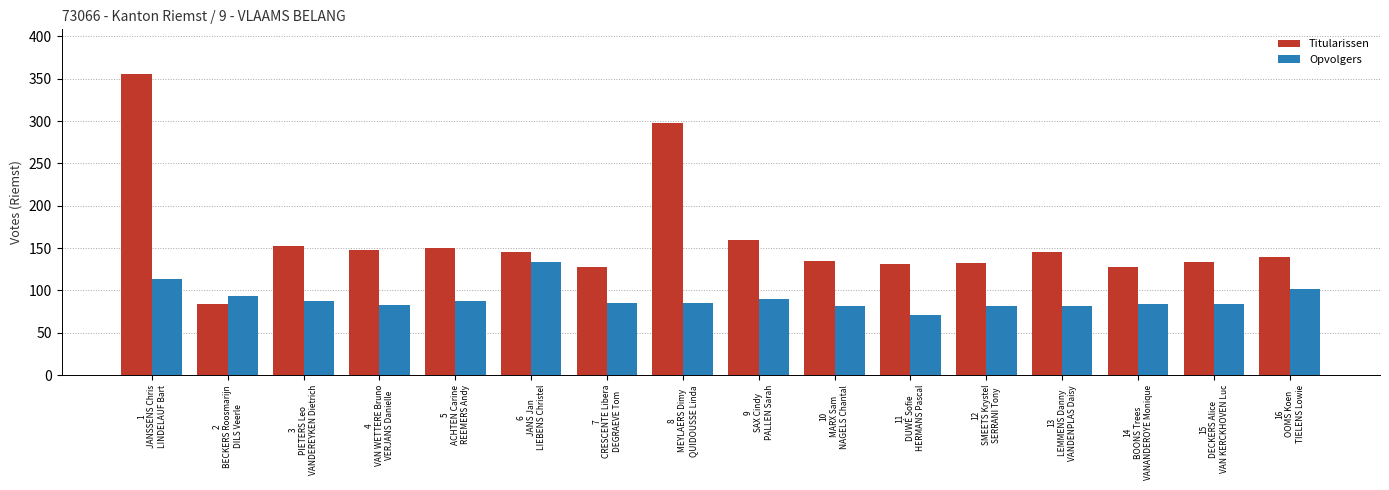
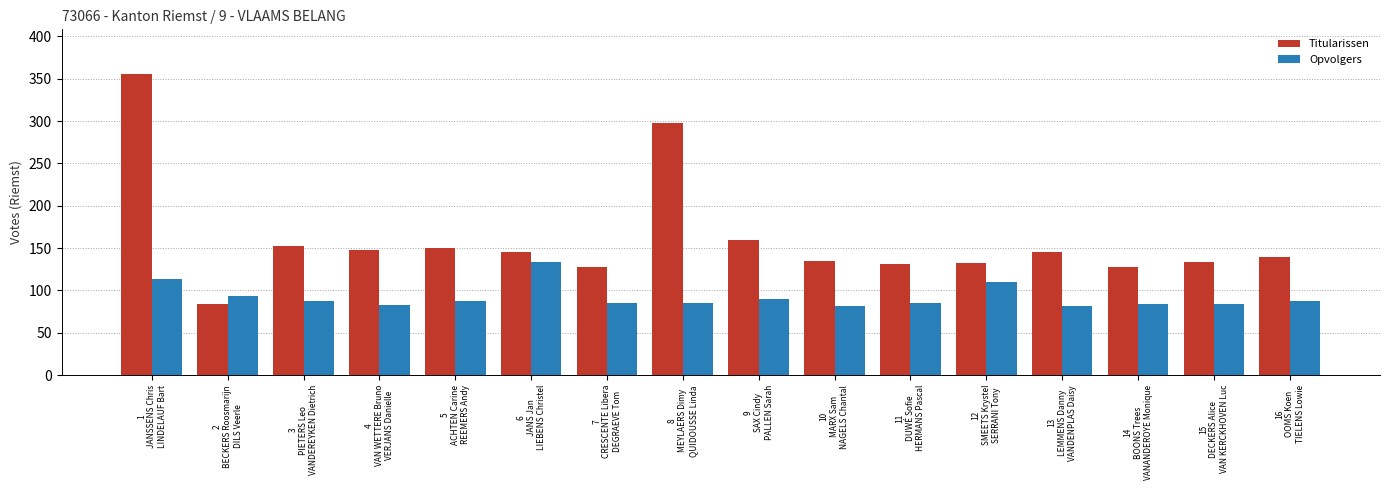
Opvolgers, 11 DUWÉ Sofie HERMANS Pascal: 70 -> 90
Opvolgers, 12 SMEETS Krystel SERRANI Tony: 80 -> 110
Opvolgers, 16 OOMS Koen TIELENS Lowie: 100 -> 90
